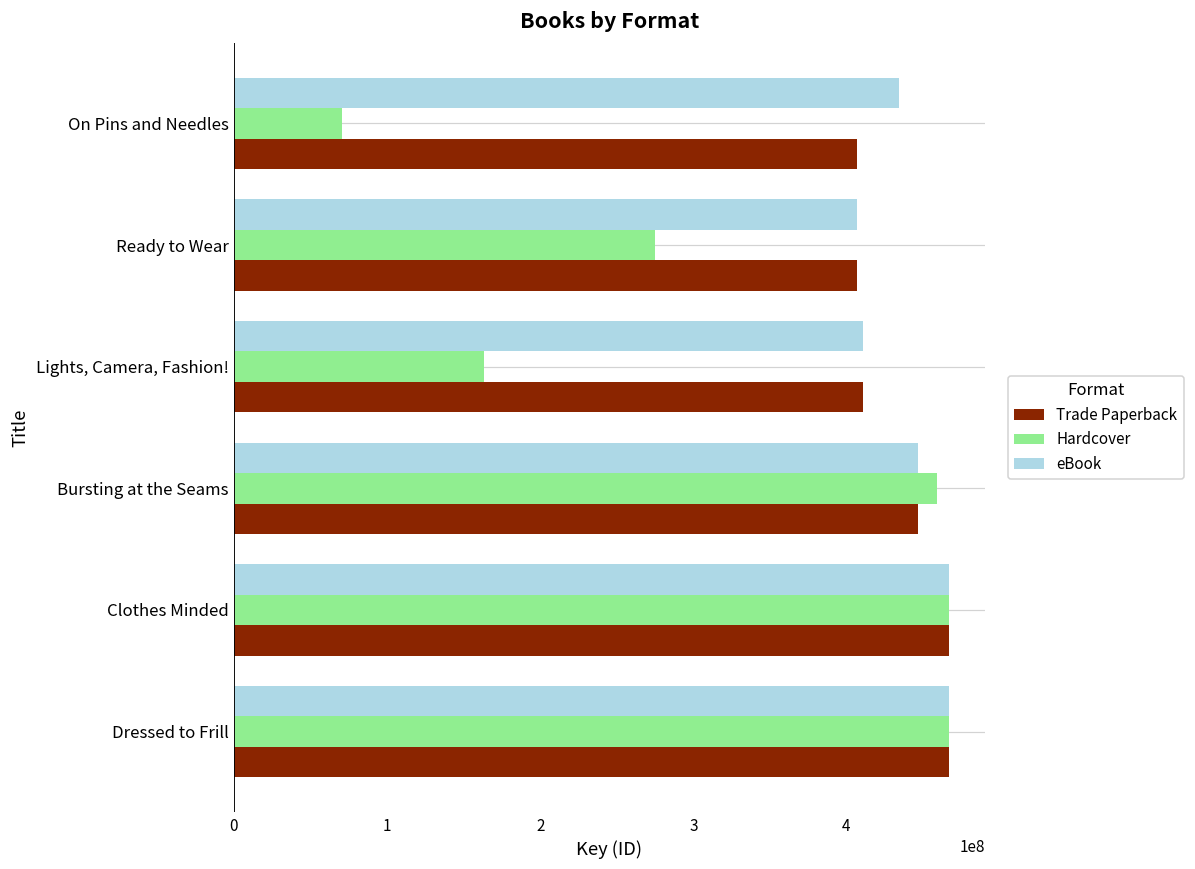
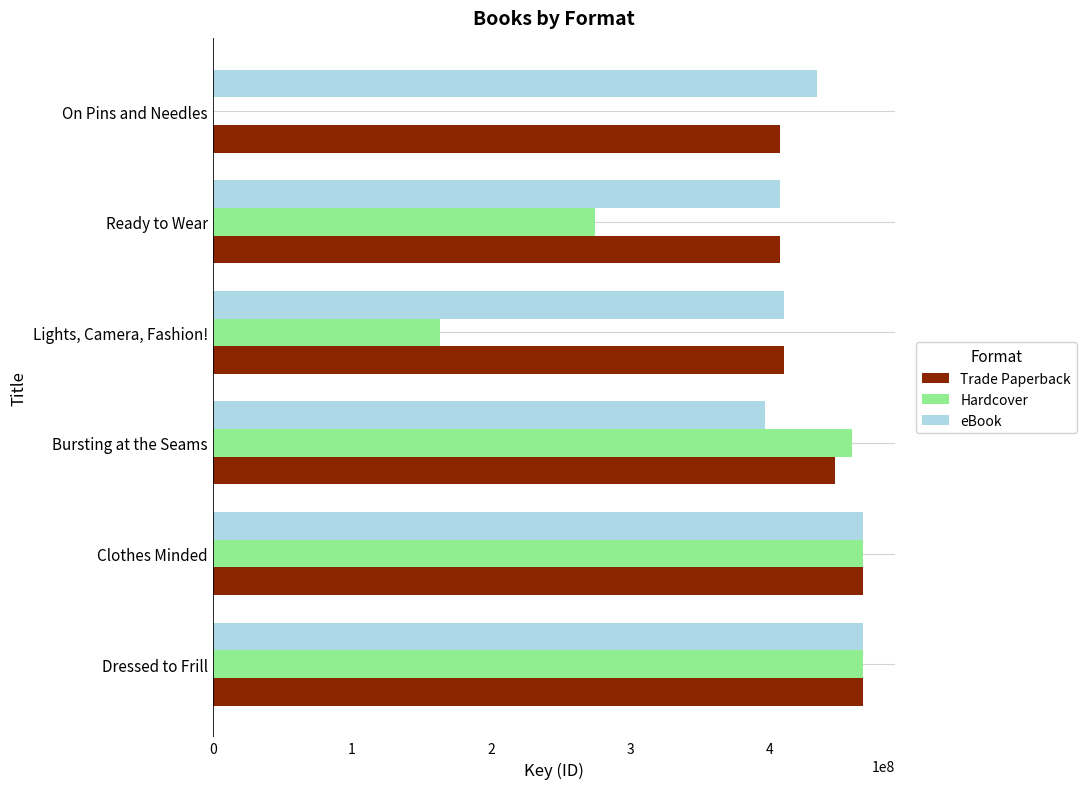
Hardcover, On Pins and Needles: 71000000 -> 0
eBook, Bursting at the Seams: 447000000 -> 397000000
